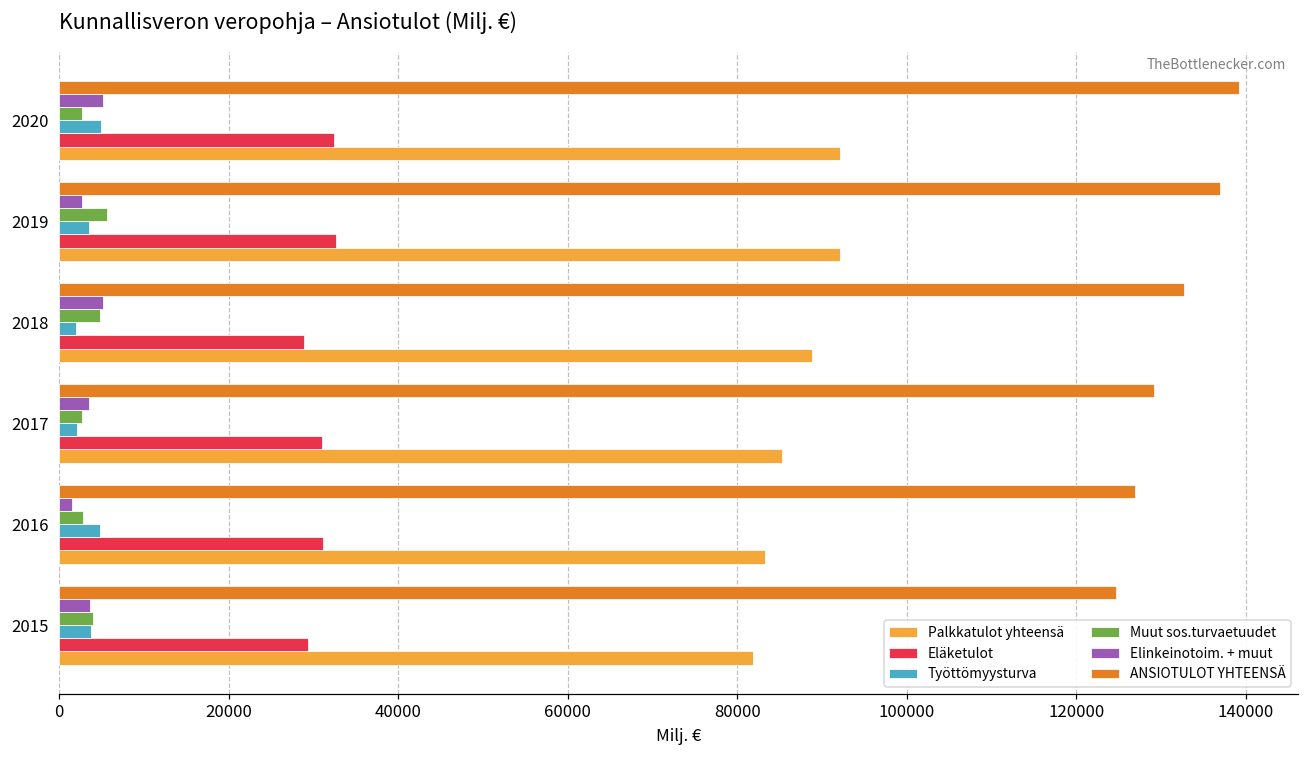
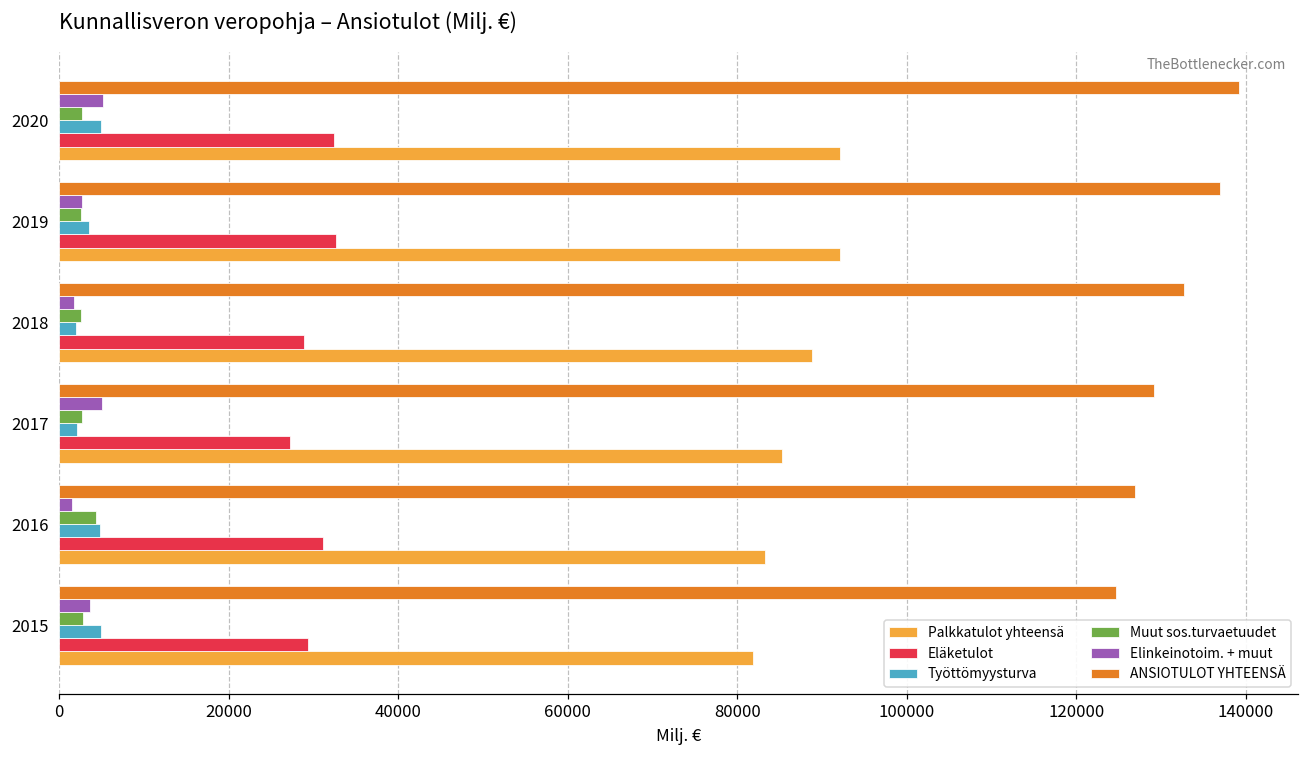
Muut sos.turvaetuudet, 2019: 6000 -> 3000
Elinkeinotoim. + muut, 2018: 5000 -> 2000
Muut sos.turvaetuudet, 2018: 5000 -> 3000
Elinkeinotoim. + muut, 2017: 4000 -> 5000
Eläketulot, 2017: 31000 -> 27000
Muut sos.turvaetuudet, 2016: 3000 -> 4000
Muut sos.turvaetuudet, 2015: 4000 -> 3000
Työttömyysturva, 2015: 4000 -> 5000
